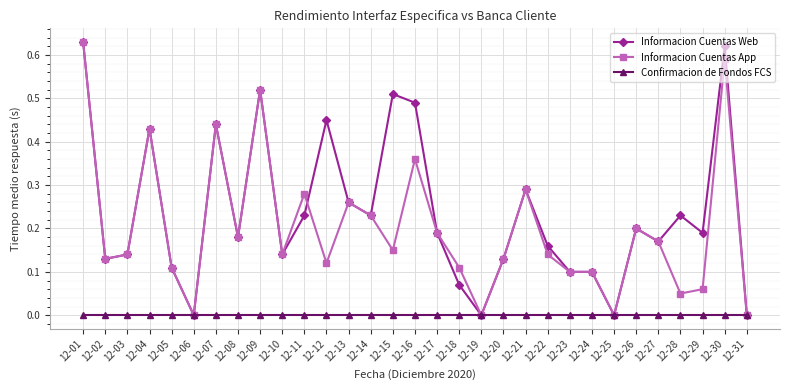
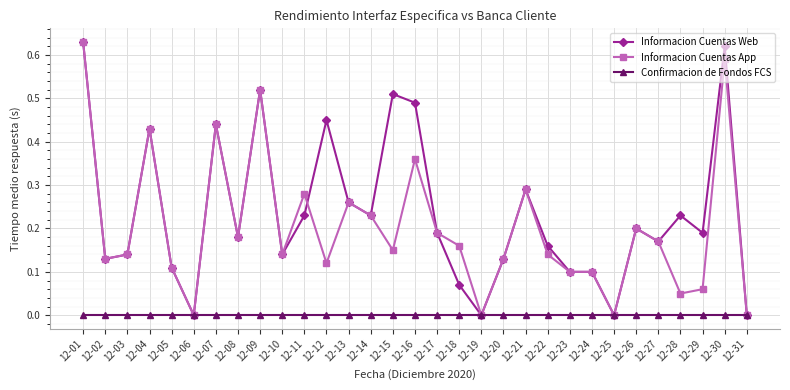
Informacion Cuentas App, 12-18: 0.11 -> 0.16
